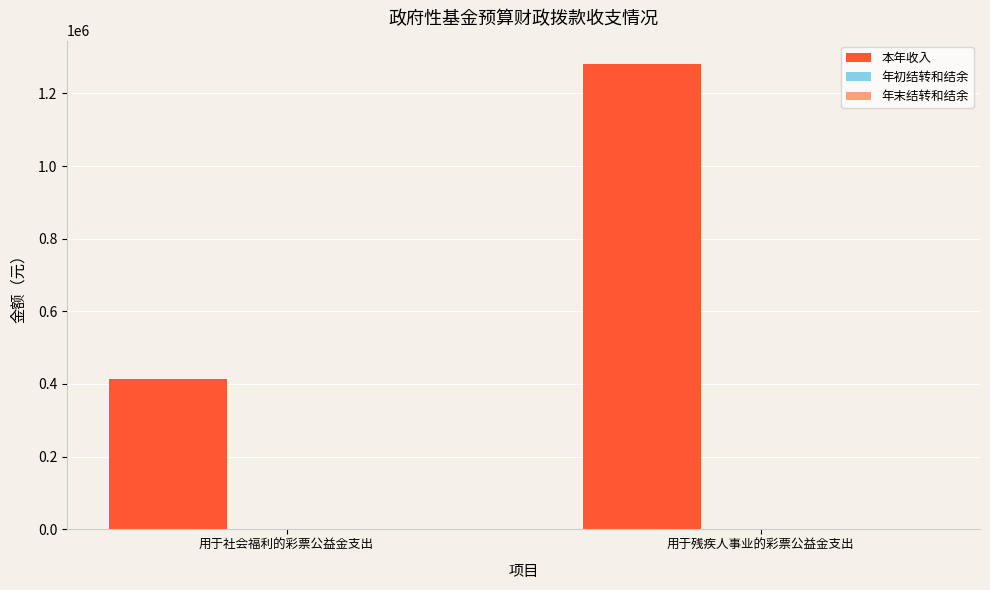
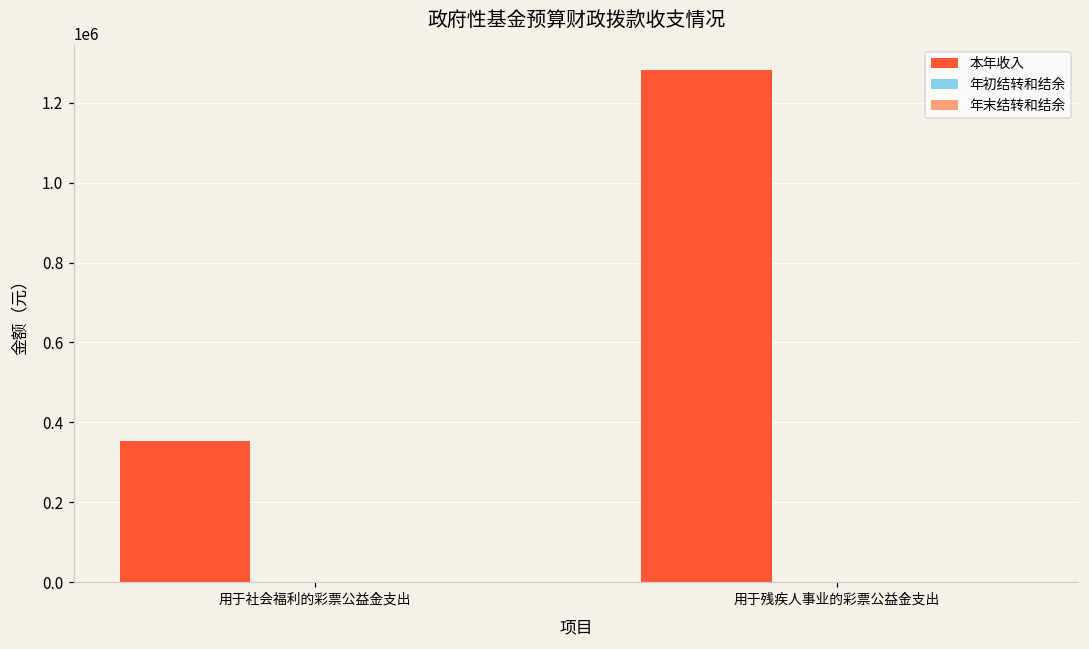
本年收入, 用于社会福利的彩票公益金支出: 410000 -> 350000
